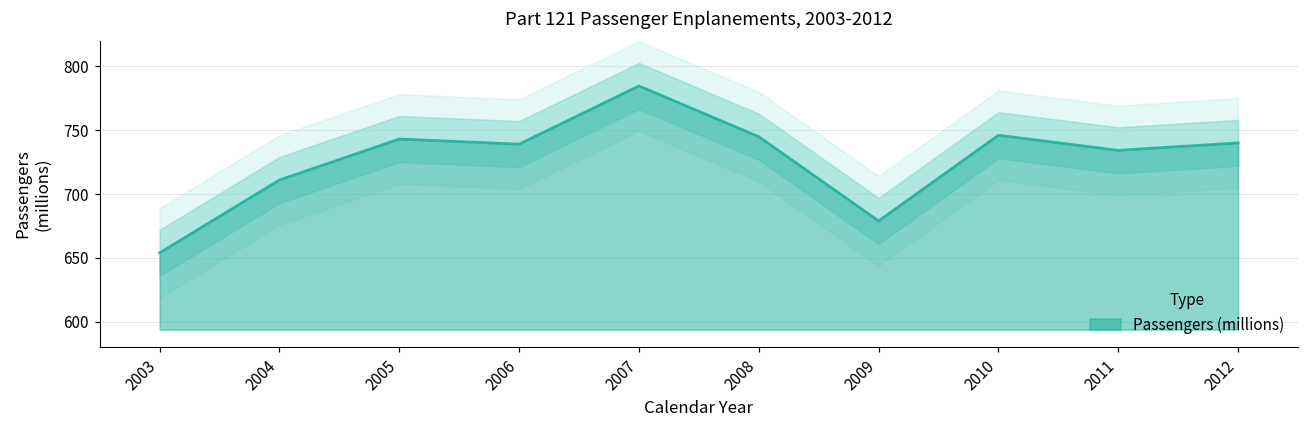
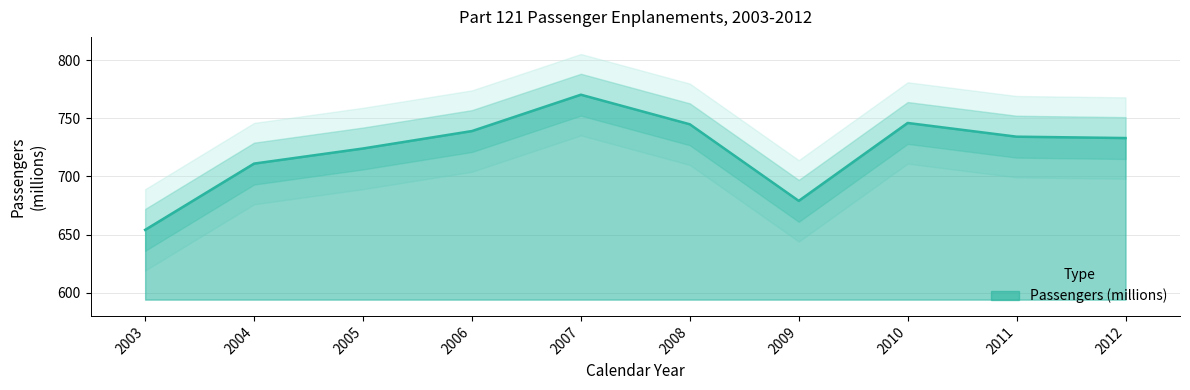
Passengers (millions), 2005: 743 -> 724
Passengers (millions), 2007: 784 -> 770
Passengers (millions), 2012: 740 -> 733
